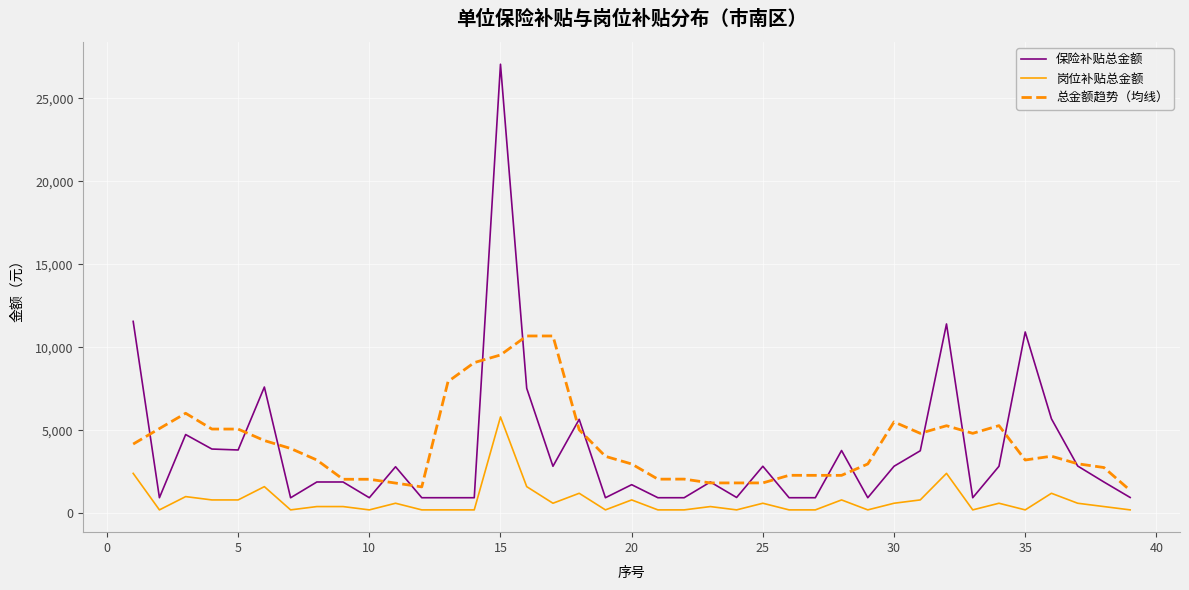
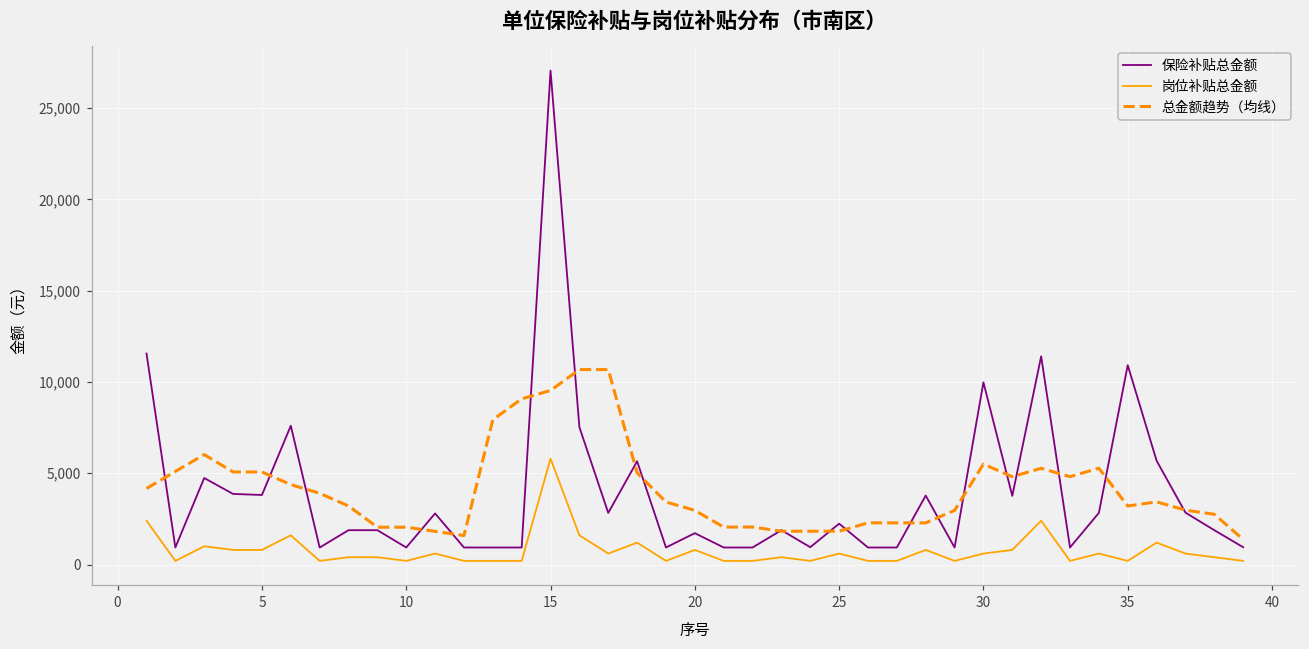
保险补贴总金额, 25: 2,800 -> 2,200
保险补贴总金额, 30: 2,800 -> 10,000
